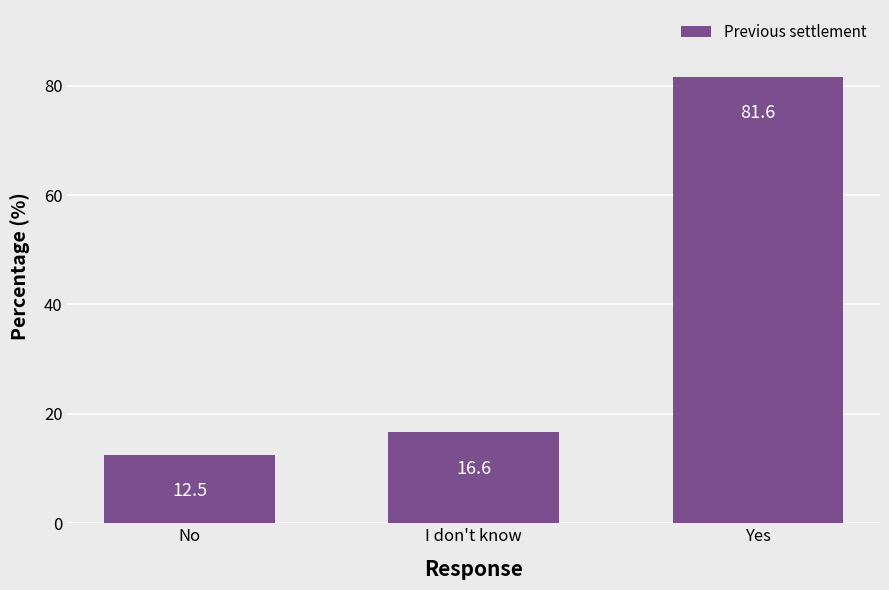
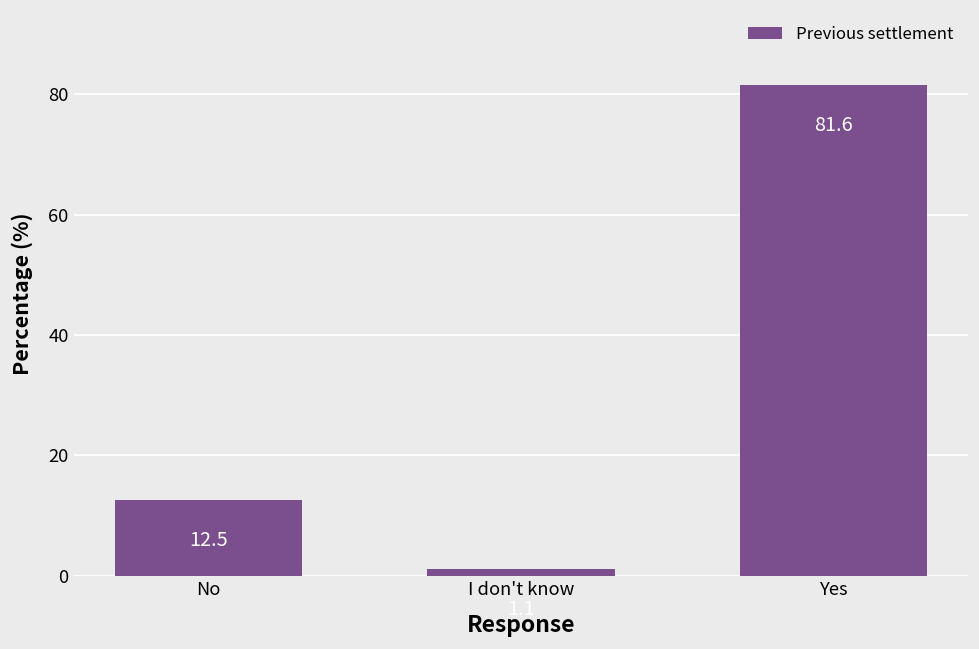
I don't know: 17 -> 1
